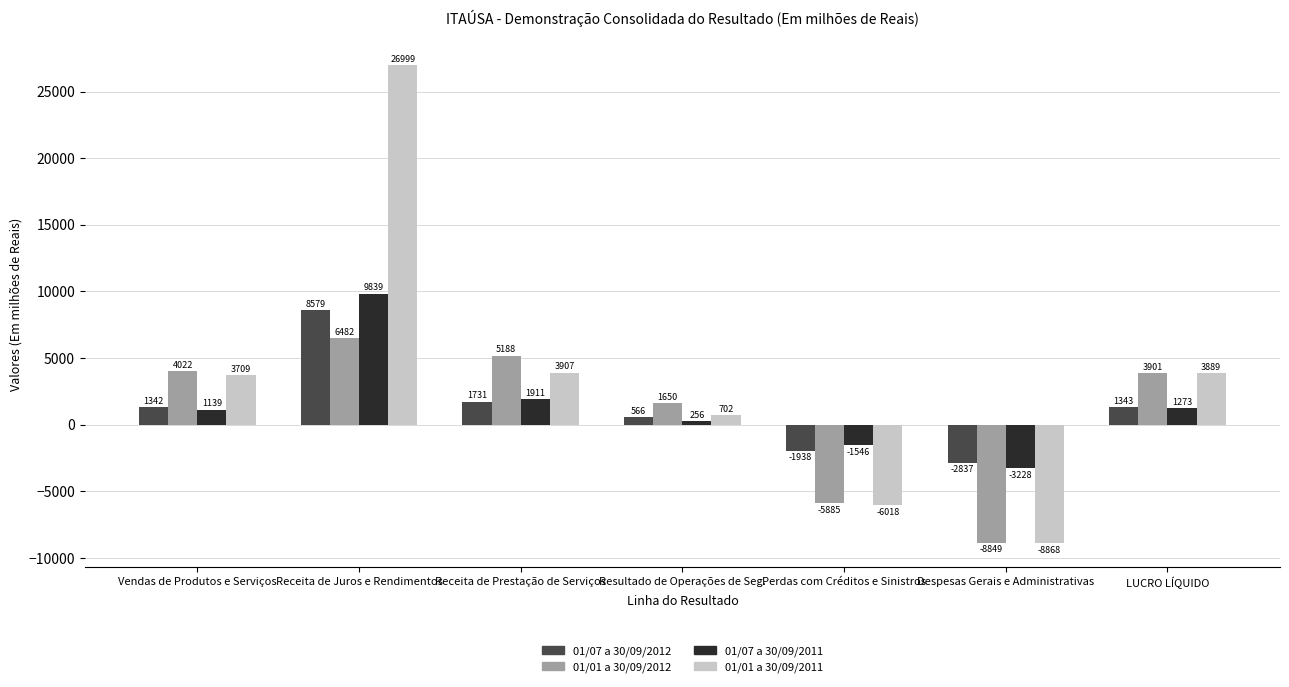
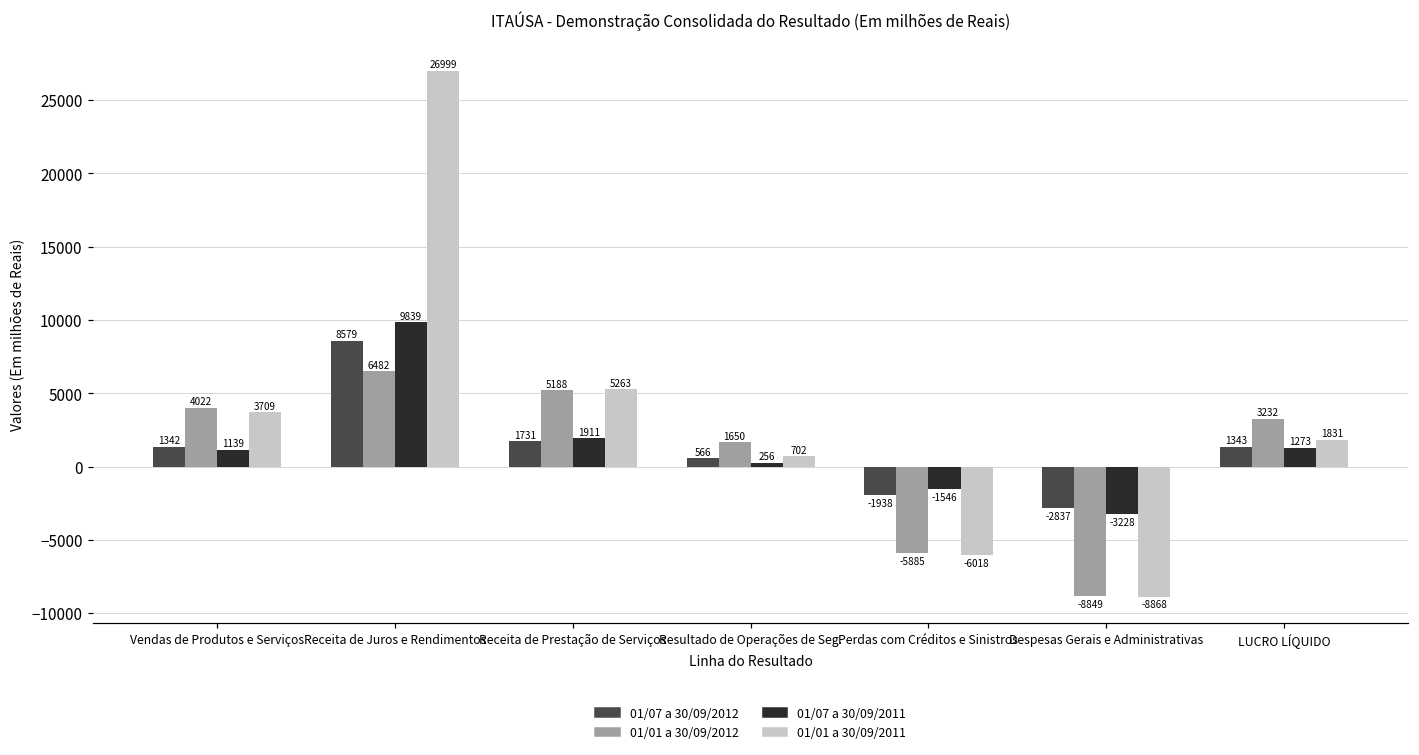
01/01 a 30/09/2011, Receita de Prestação de Serviços: 3907 -> 5263
01/01 a 30/09/2012, LUCRO LÍQUIDO: 3901 -> 3232
01/01 a 30/09/2011, LUCRO LÍQUIDO: 3889 -> 1831
